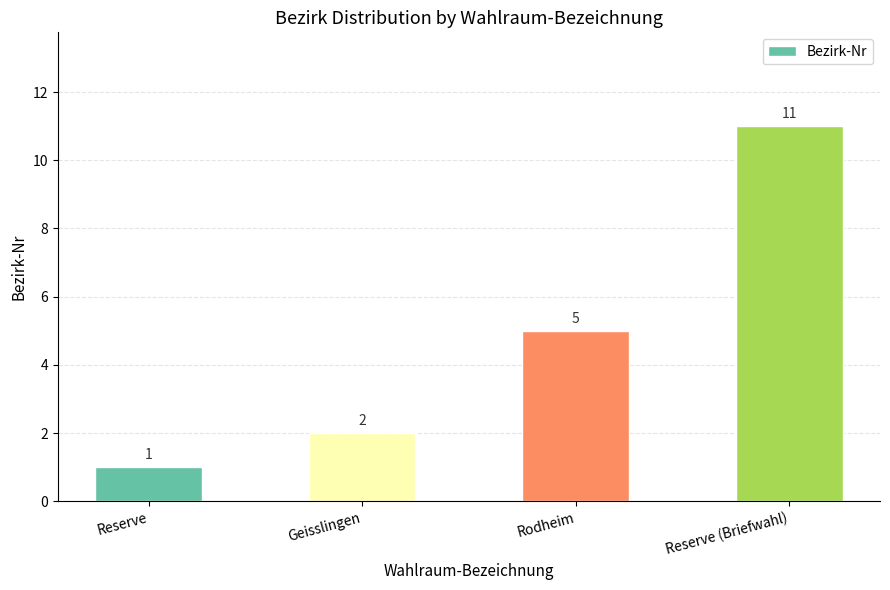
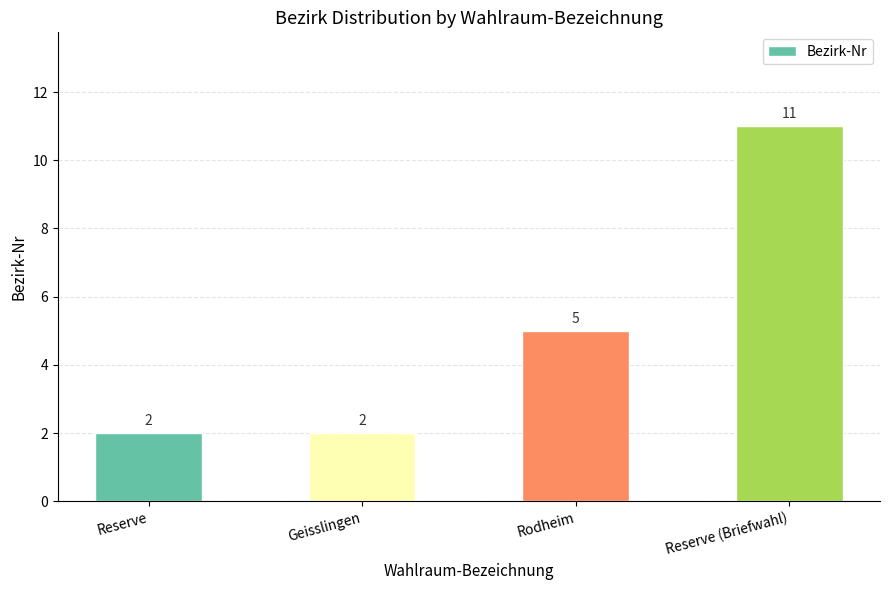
Reserve: 1 -> 2
